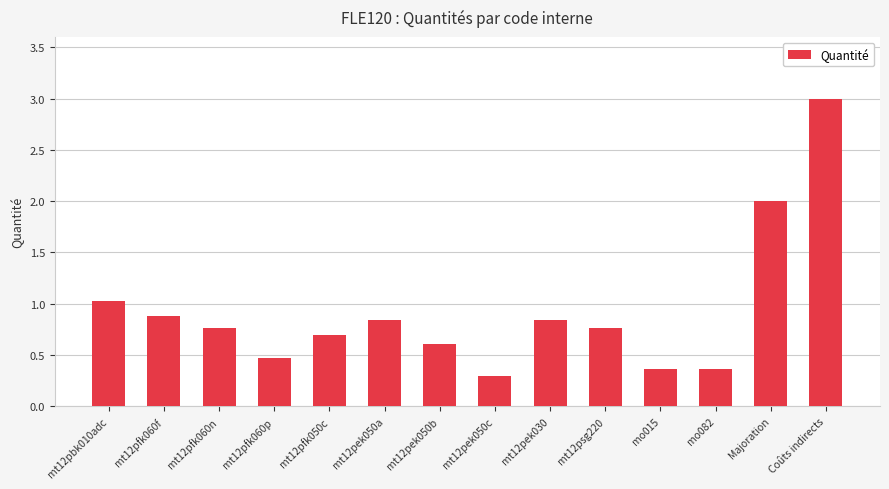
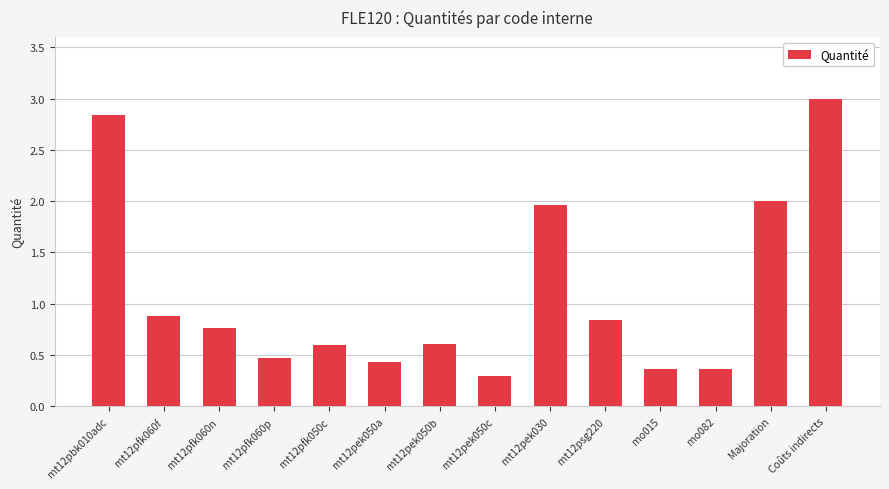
mt12pbk010adc: 1.03 -> 2.84
mt12pfk050c: 0.7 -> 0.6
mt12pek050a: 0.84 -> 0.43
mt12pek030: 0.84 -> 1.96
mt12psg220: 0.76 -> 0.84
